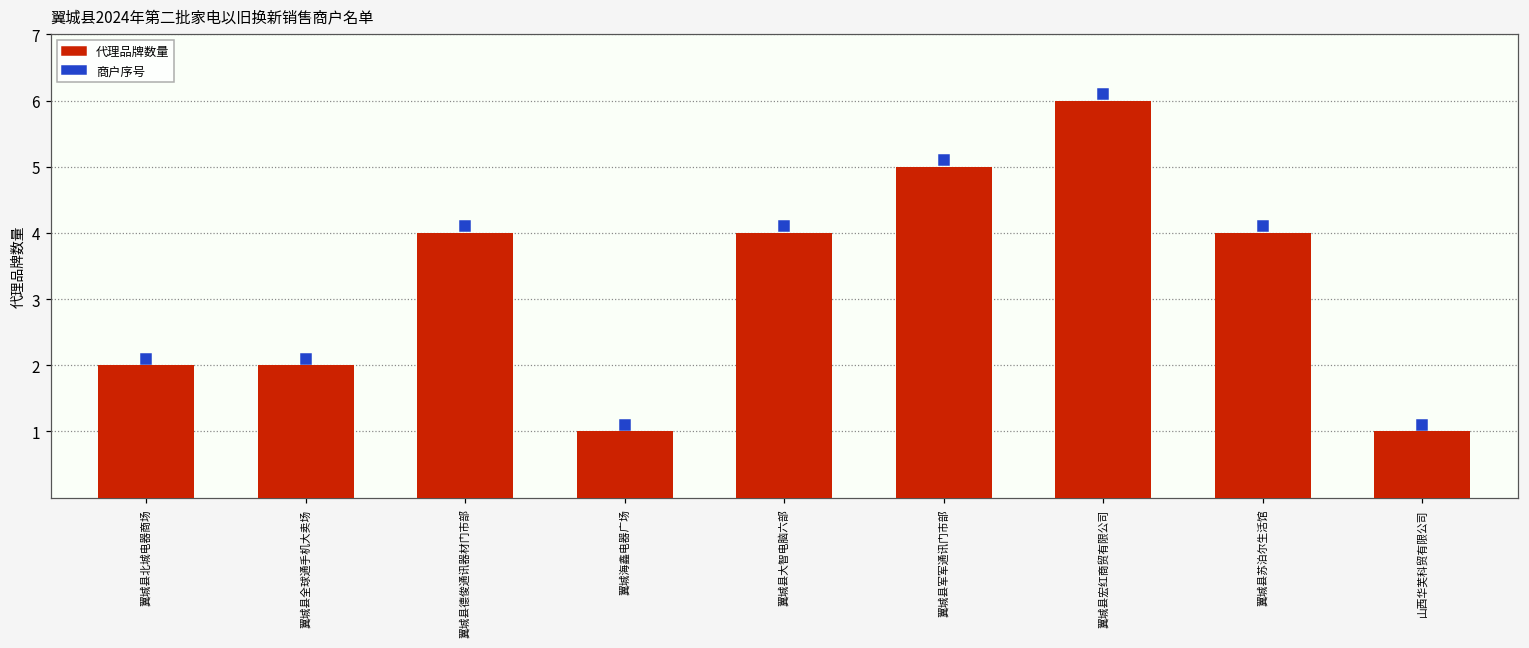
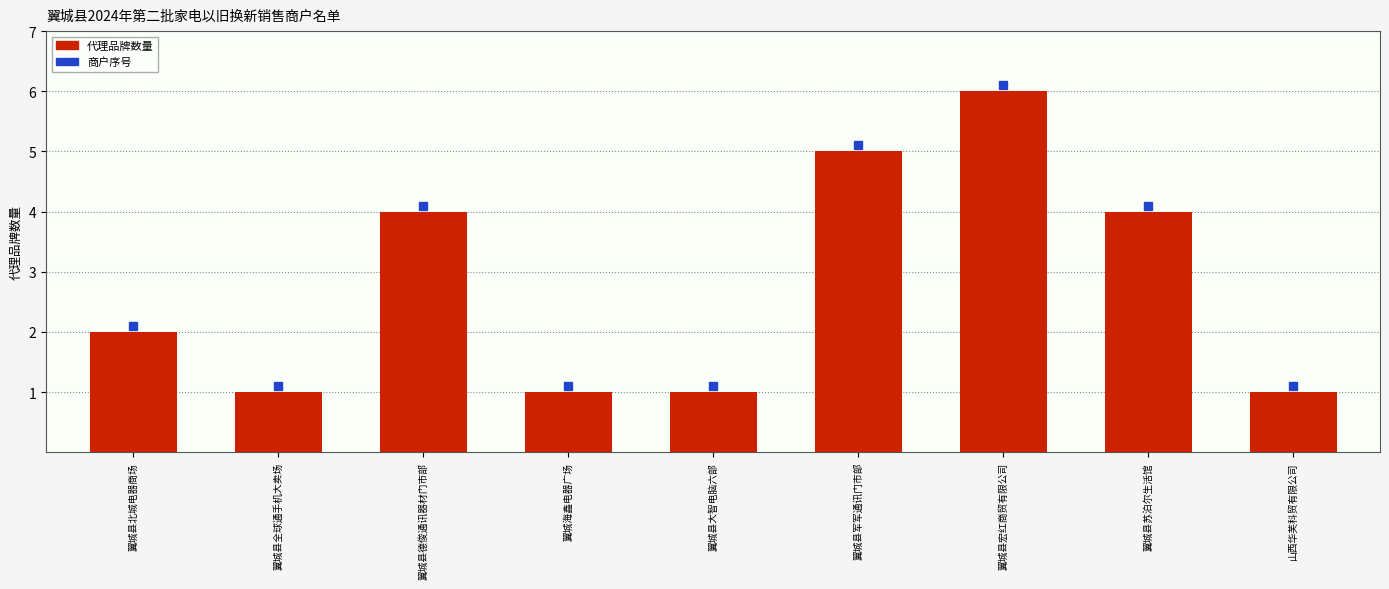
代理品牌数量, 翼城县全球通手机大卖场: 2 -> 1
代理品牌数量, 翼城县大智电脑六部: 4 -> 1
